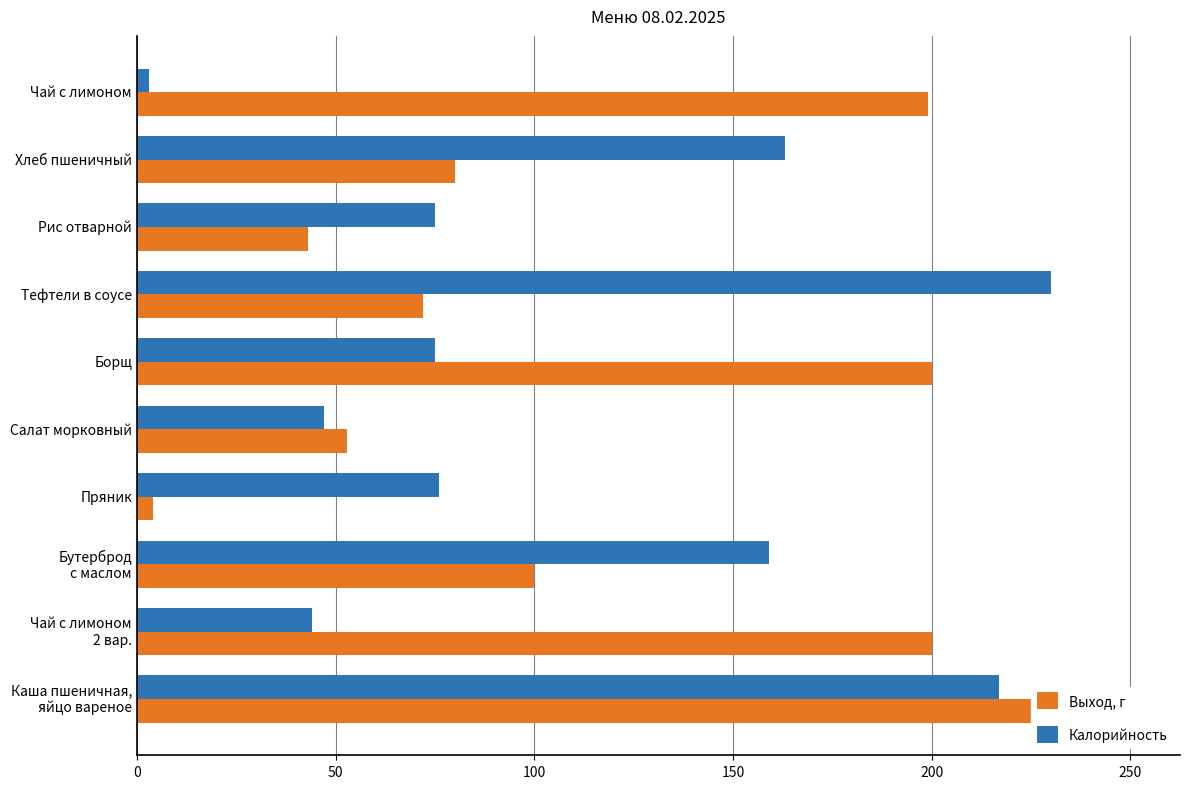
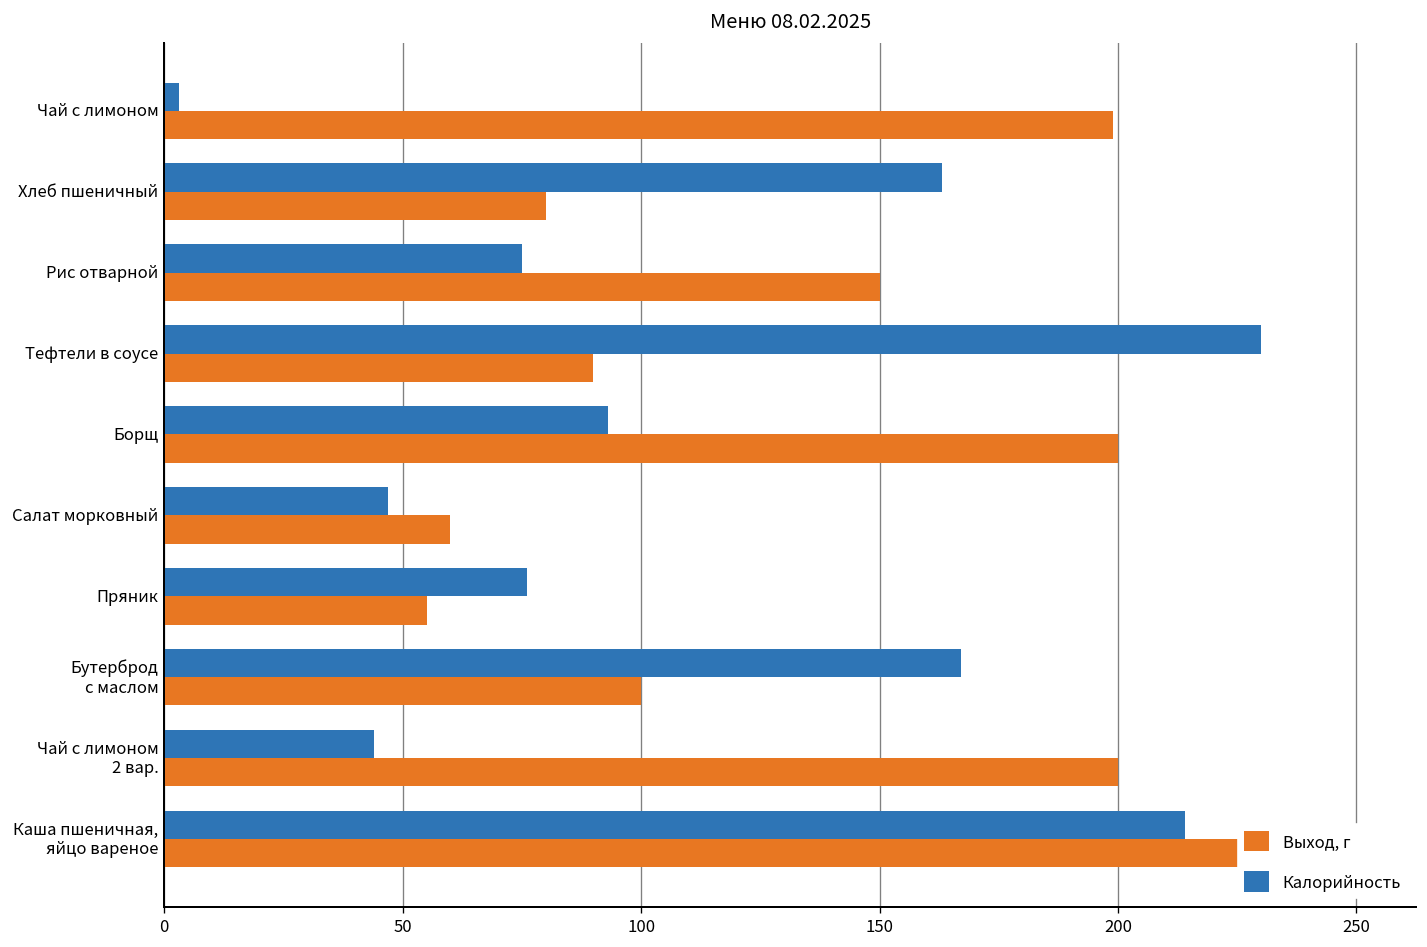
Выход, г, Рис отварной: 43 -> 150
Выход, г, Тефтели в соусе: 72 -> 90
Калорийность, Борщ: 75 -> 93
Выход, г, Салат морковный: 53 -> 60
Выход, г, Пряник: 4 -> 55
Калорийность, Бутерброд с маслом: 159 -> 167
Калорийность, Каша пшеничная, яйцо вареное: 217 -> 214
